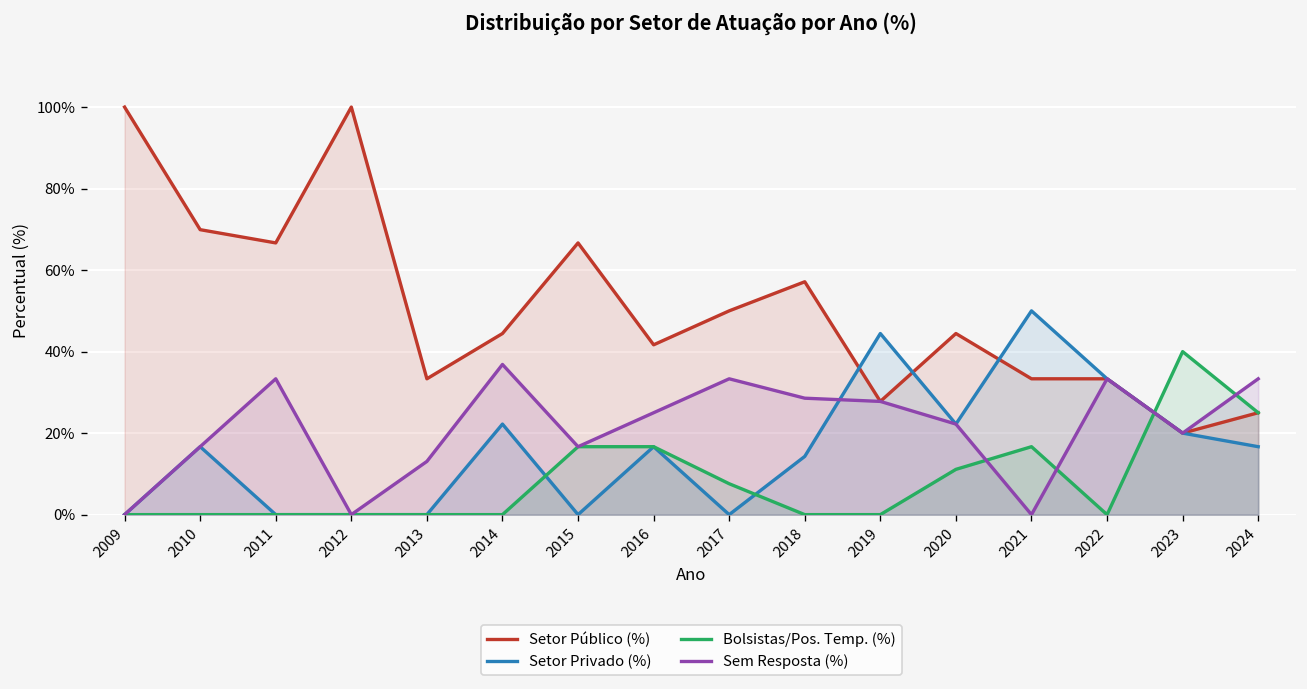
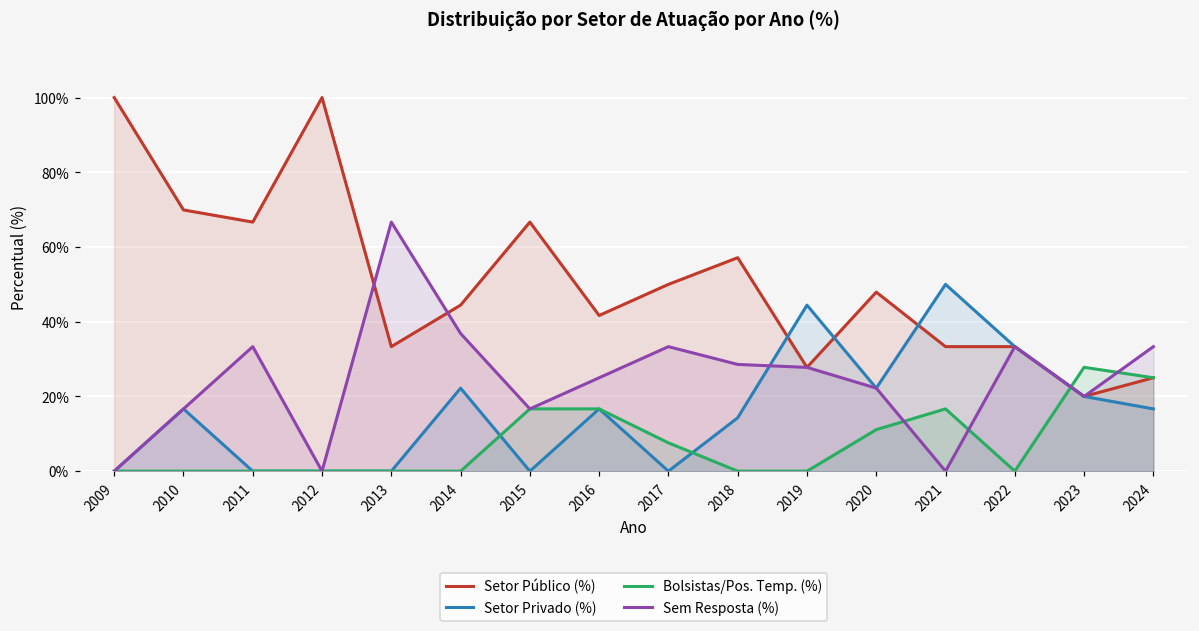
Sem Resposta (%), 2013: 13% -> 67%
Setor Público (%), 2020: 44% -> 48%
Bolsistas/Pos. Temp. (%), 2023: 40% -> 28%
